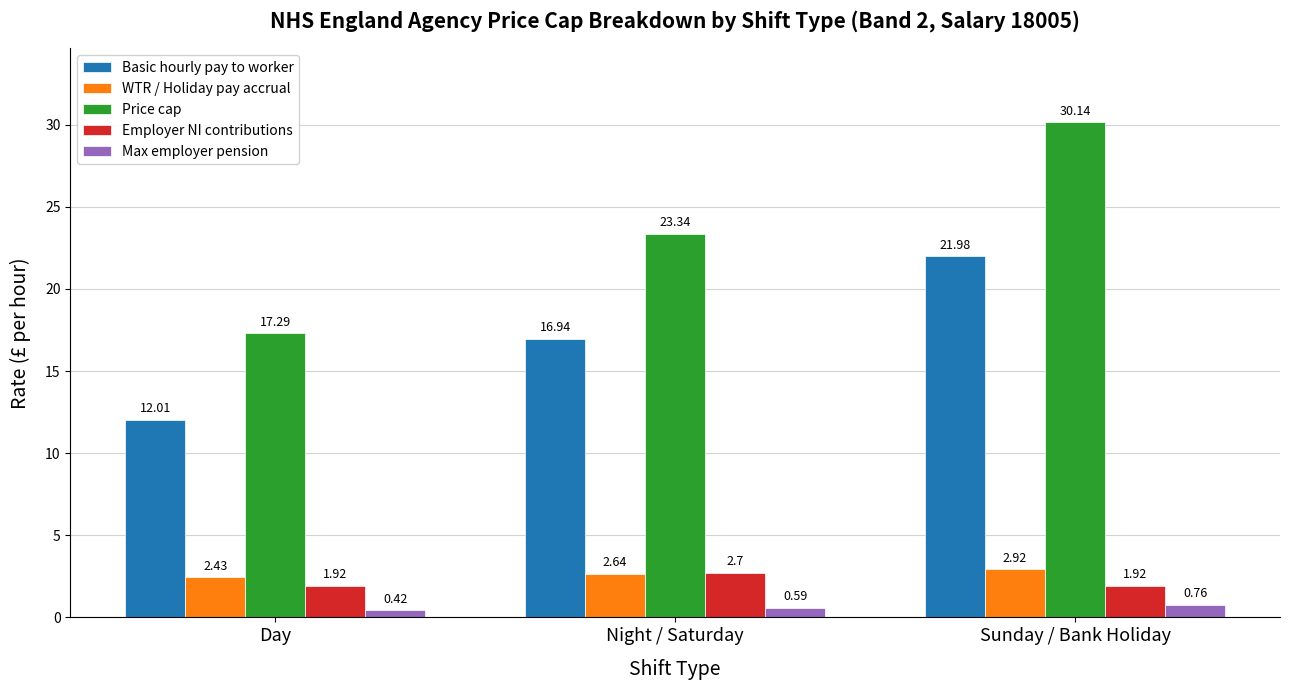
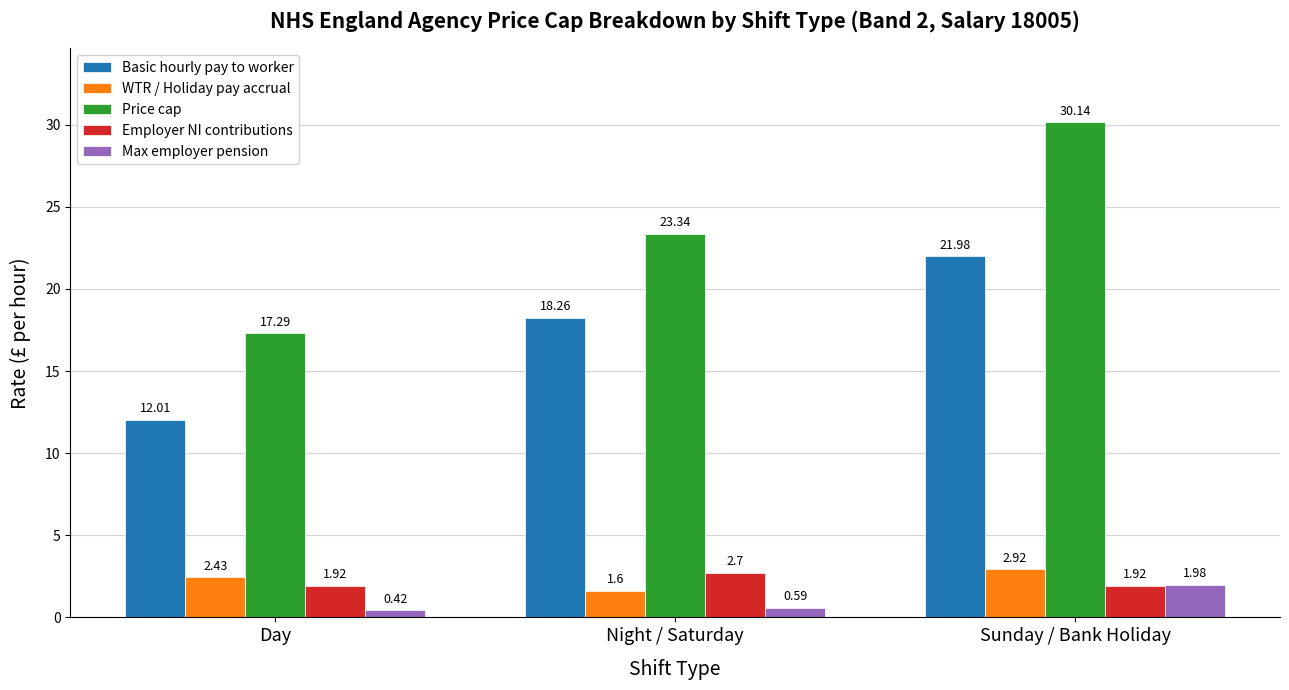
Basic hourly pay to worker, Night / Saturday: 16.94 -> 18.26
WTR / Holiday pay accrual, Night / Saturday: 2.64 -> 1.6
Max employer pension, Sunday / Bank Holiday: 0.76 -> 1.98
